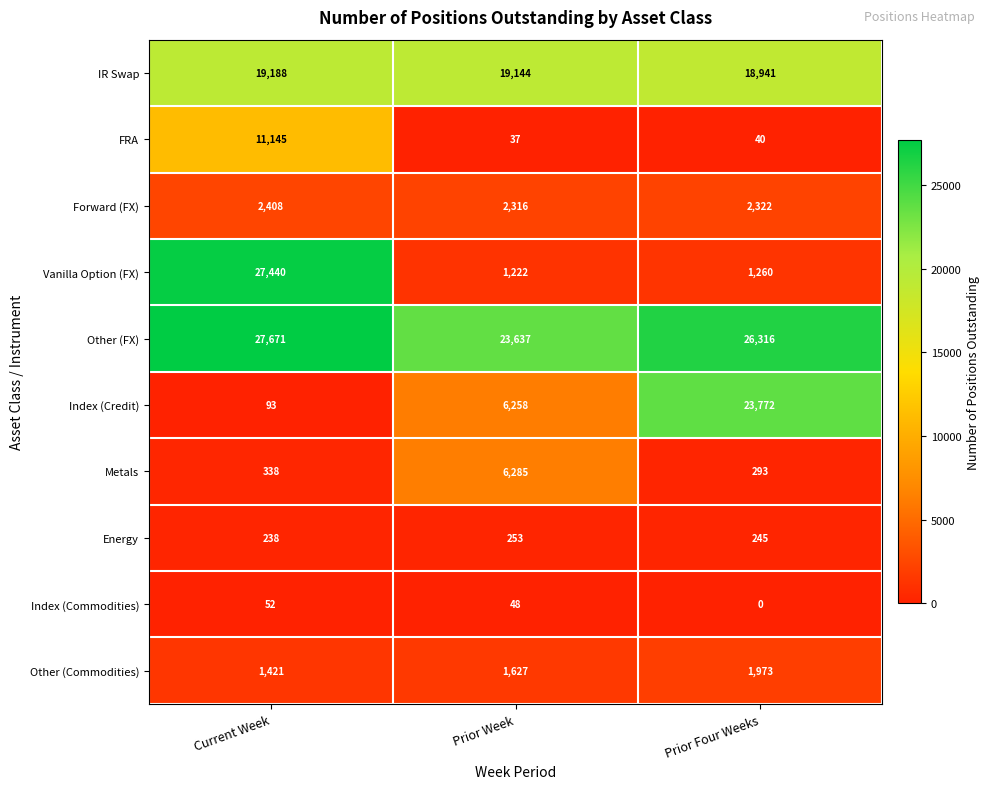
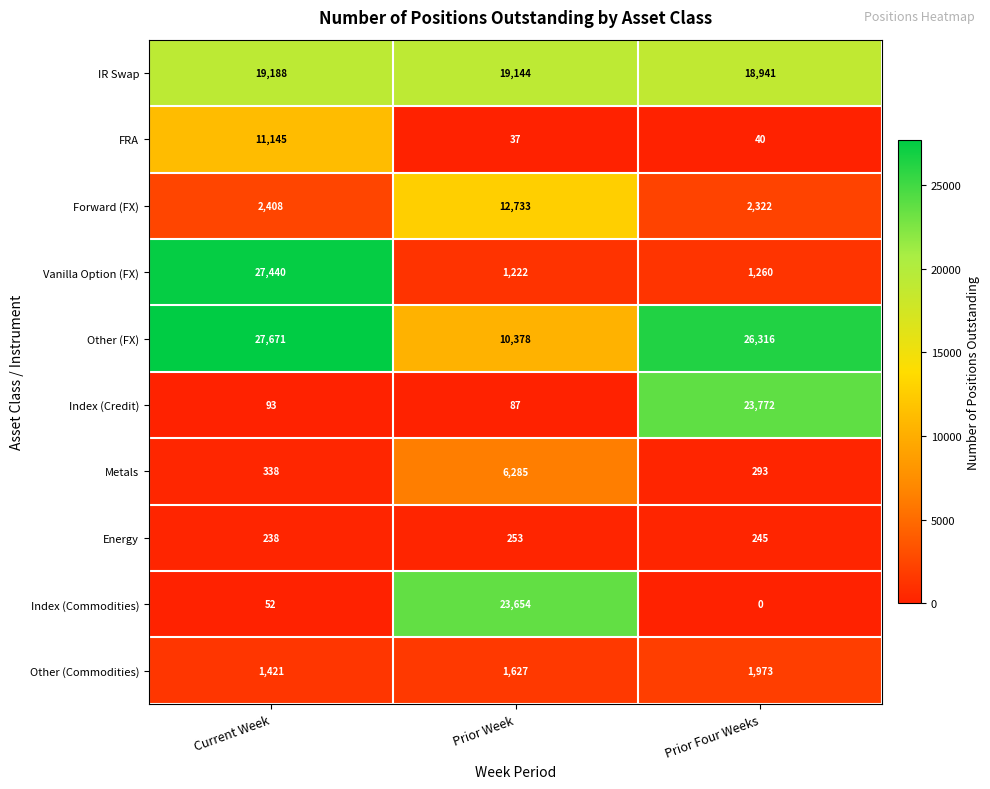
Forward (FX), Prior Week: 2,316 -> 12,733
Other (FX), Prior Week: 23,637 -> 10,378
Index (Credit), Prior Week: 6,258 -> 87
Index (Commodities), Prior Week: 48 -> 23,654
